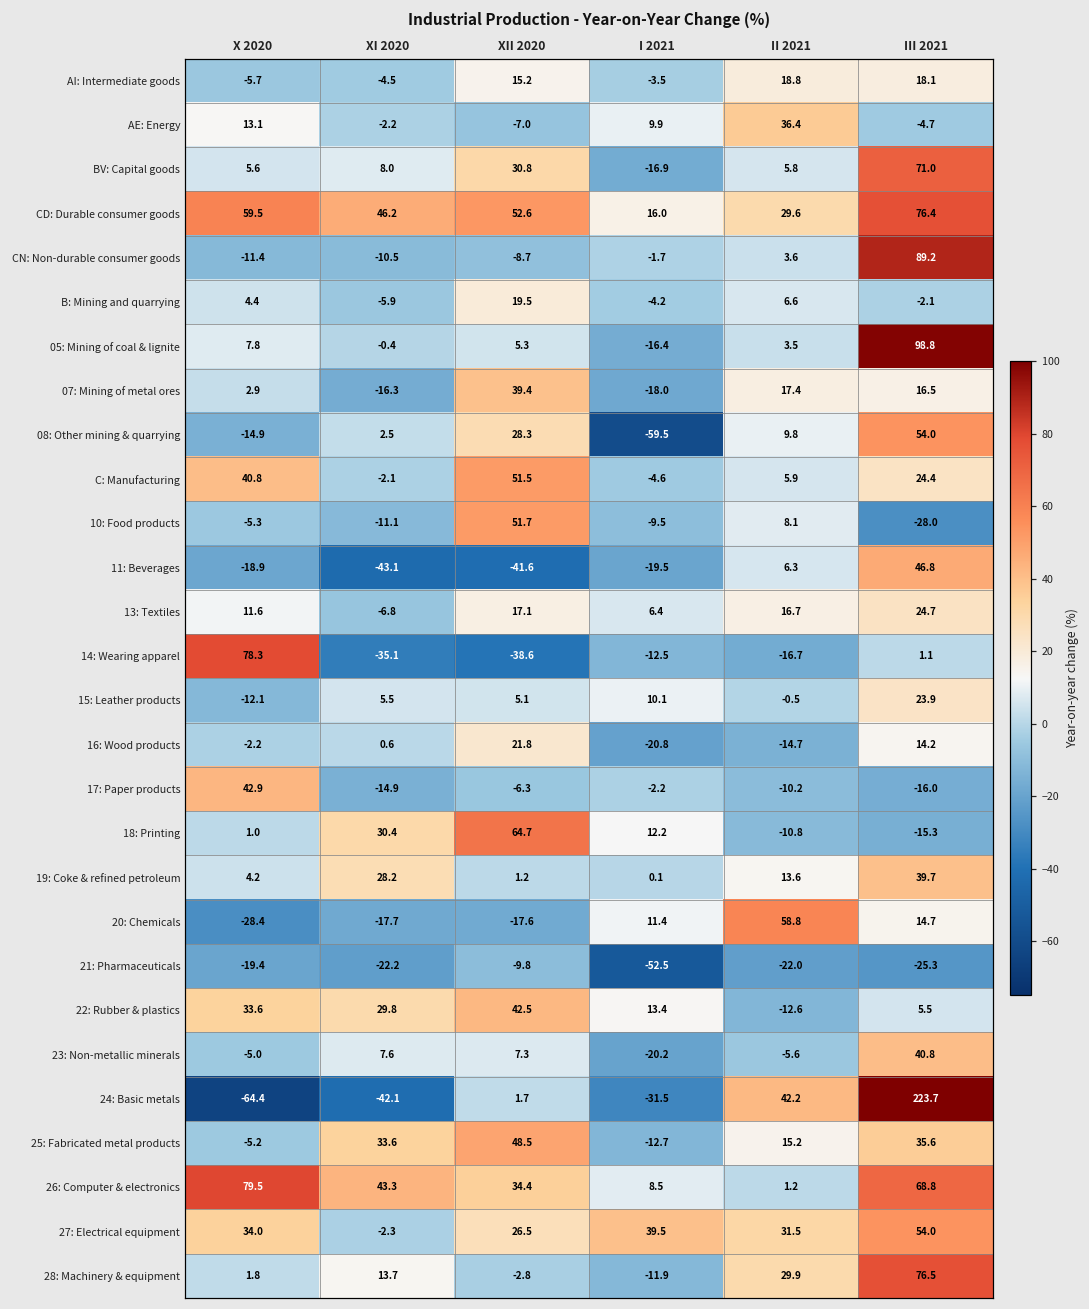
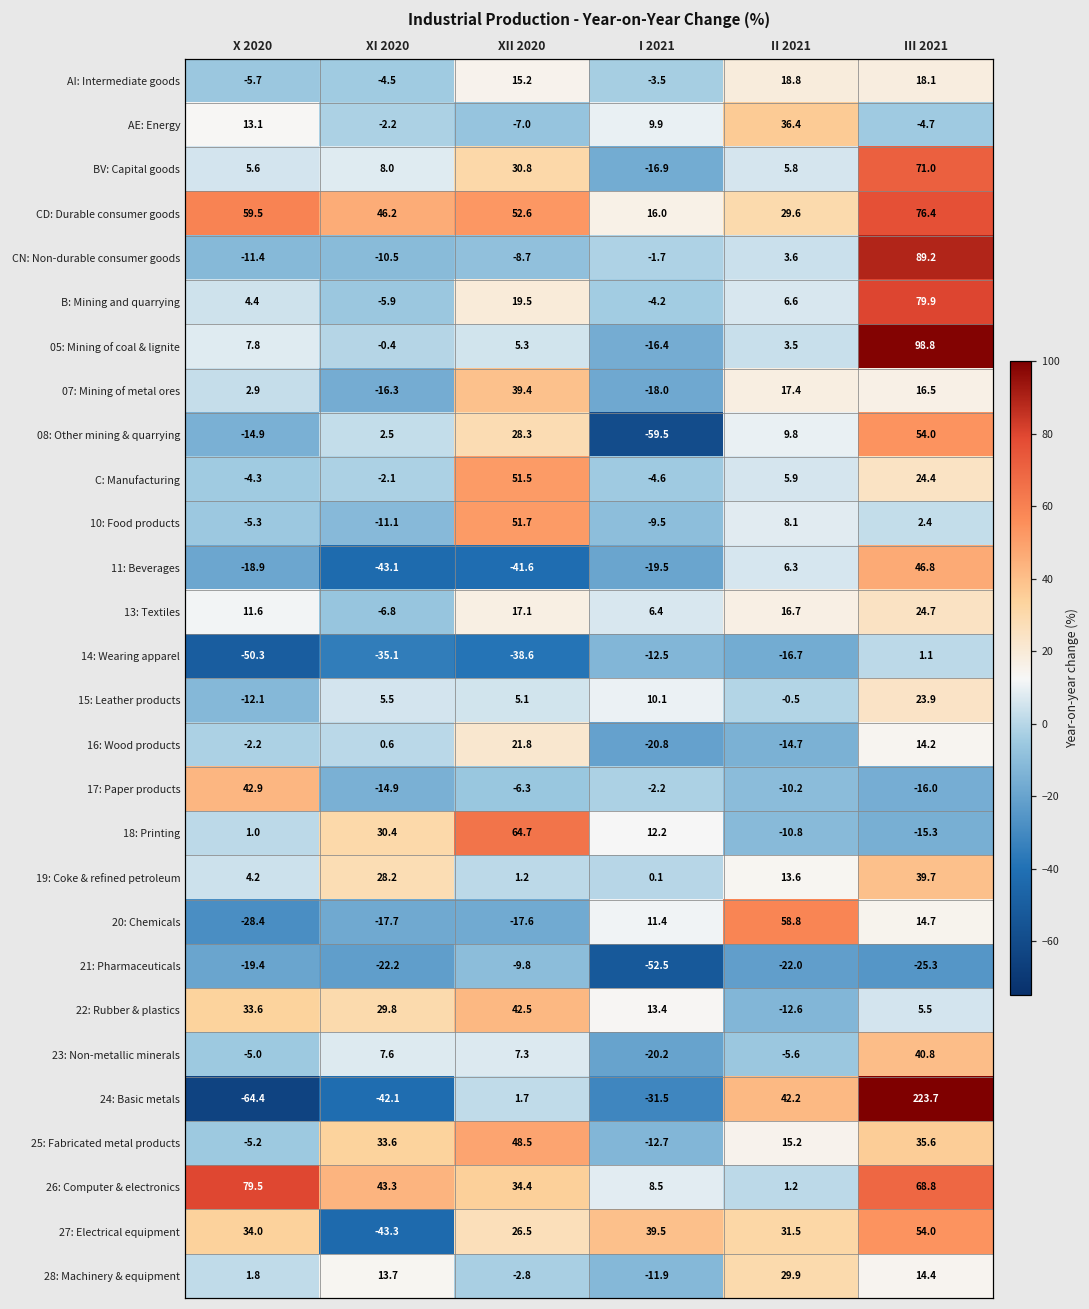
B: Mining and quarrying, III 2021: -2.1 -> 79.9
C: Manufacturing, X 2020: 40.8 -> -4.3
10: Food products, III 2021: -28.0 -> 2.4
14: Wearing apparel, X 2020: 78.3 -> -50.3
27: Electrical equipment, XI 2020: -2.3 -> -43.3
28: Machinery & equipment, III 2021: 76.5 -> 14.4
